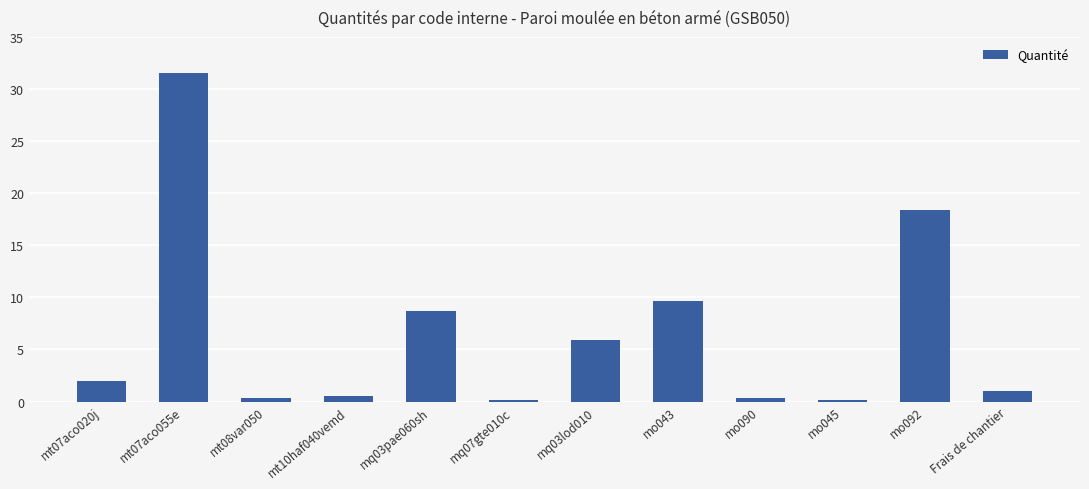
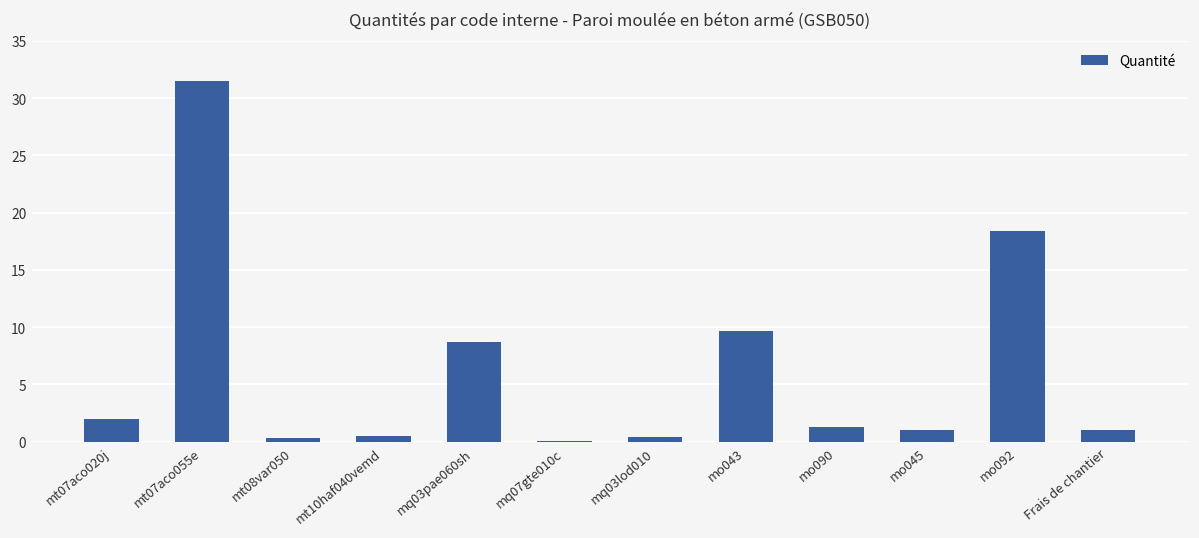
mq03lod010: 5.9 -> 0.5
mo090: 0.4 -> 1.3
mo045: 0.1 -> 1.0
